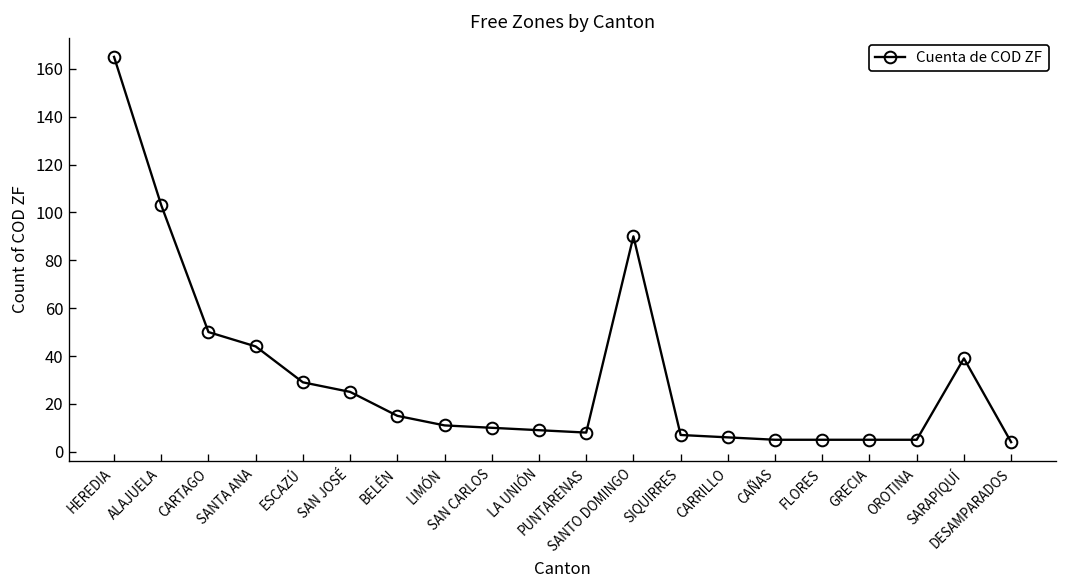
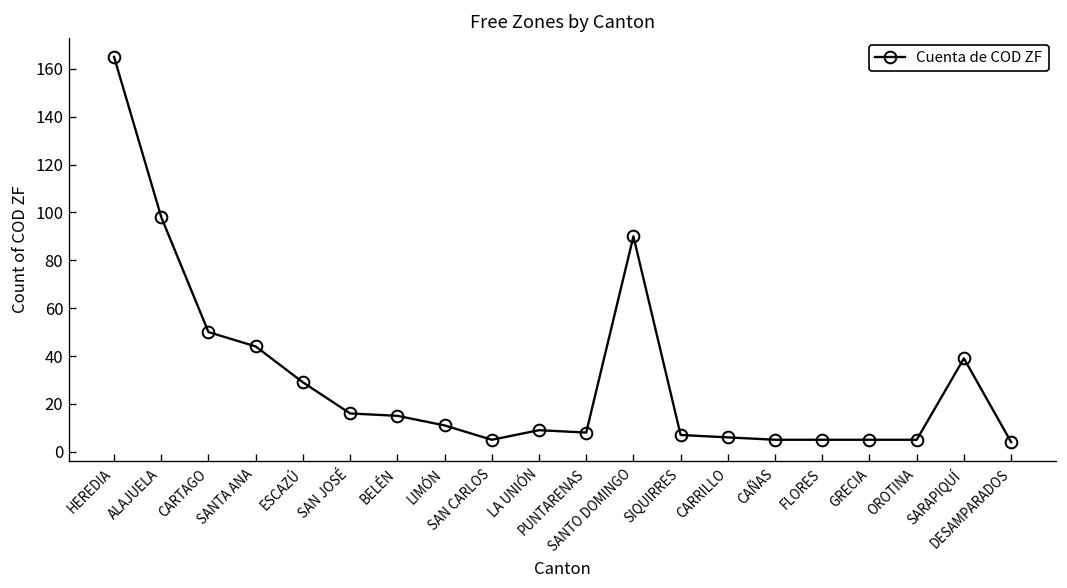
ALAJUELA: 103 -> 98
SAN JOSÉ: 25 -> 16
SAN CARLOS: 10 -> 5
